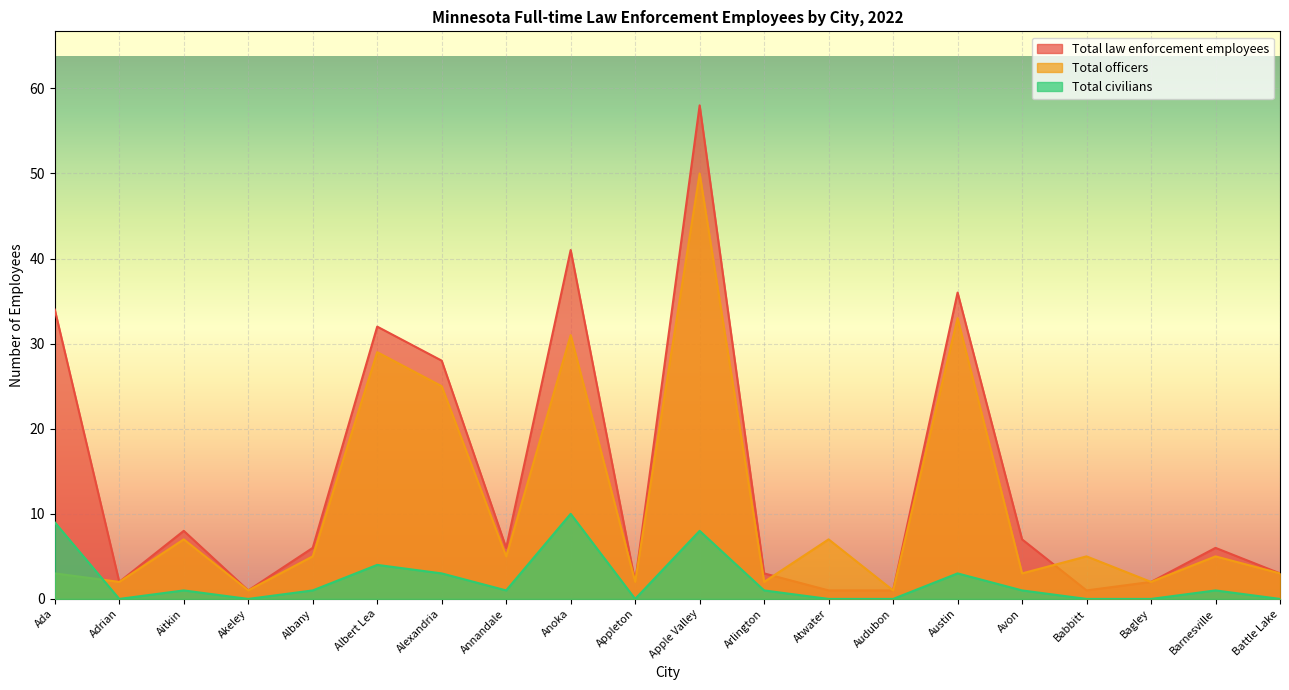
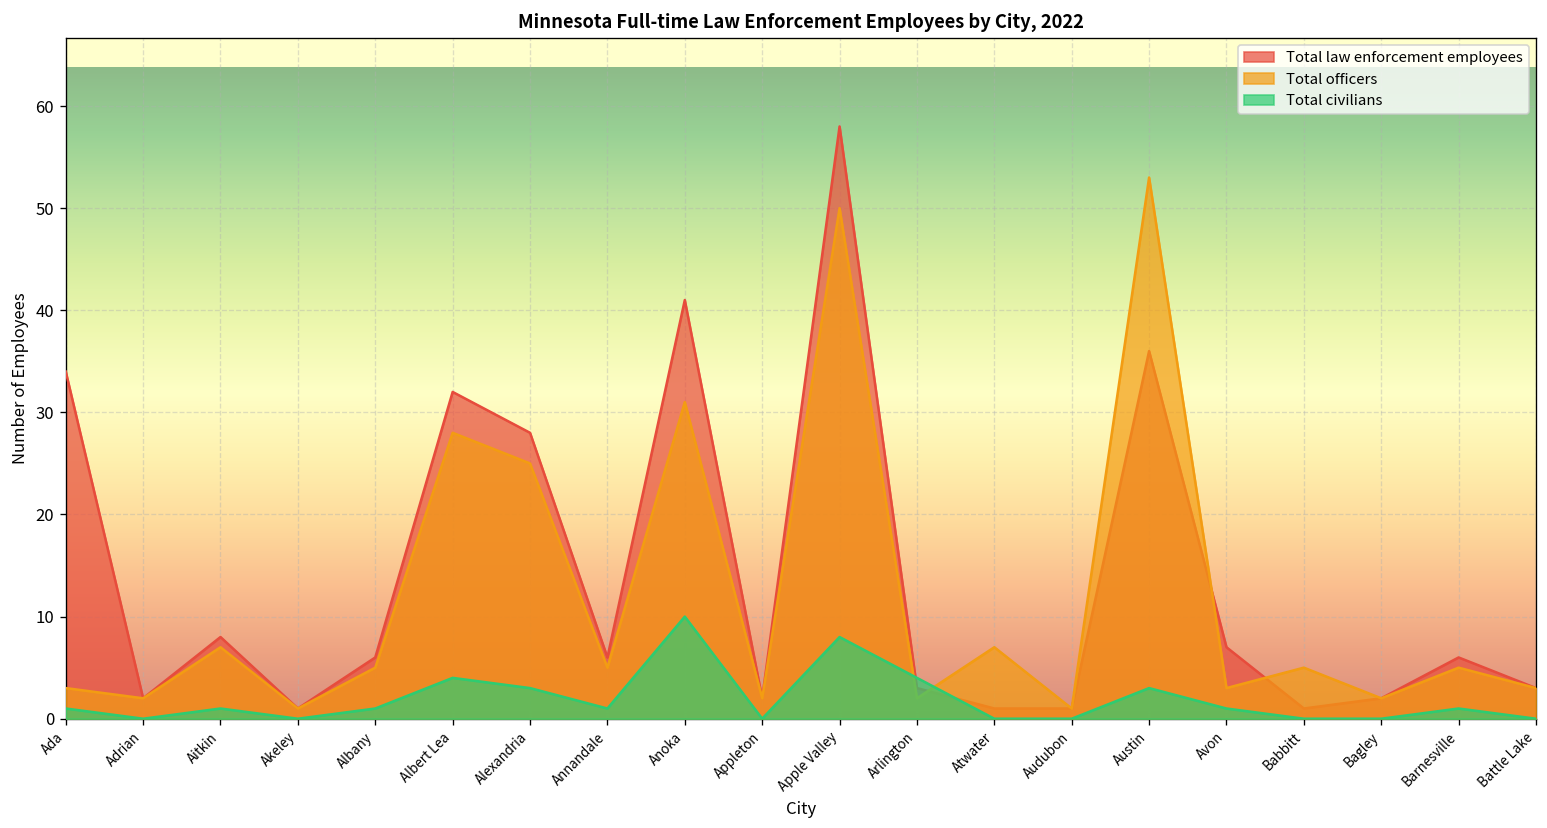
Total civilians, Ada: 9 -> 1
Total officers, Albert Lea: 29 -> 28
Total civilians, Arlington: 1 -> 4
Total officers, Austin: 33 -> 53
